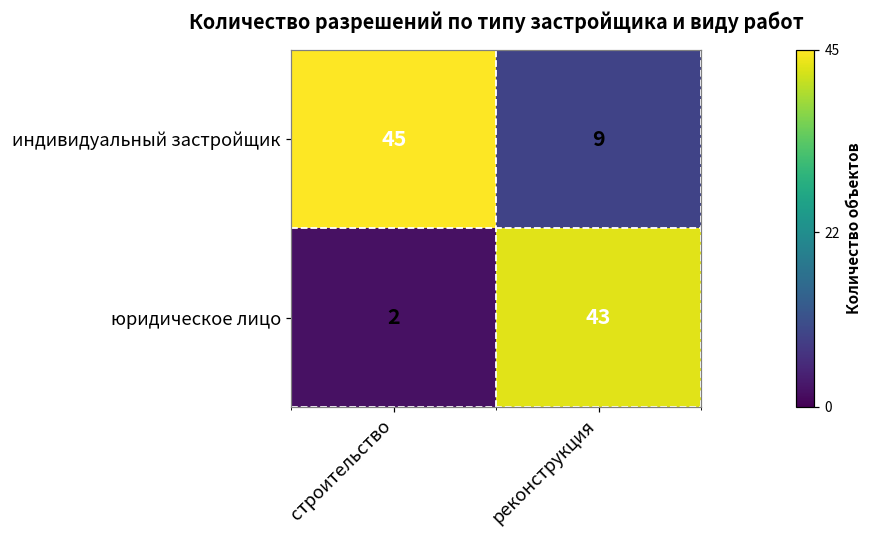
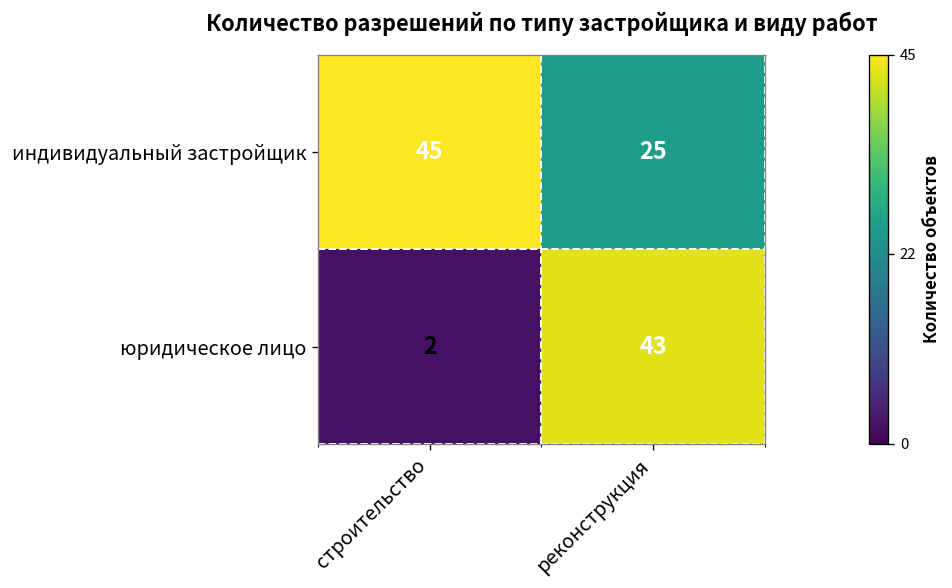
индивидуальный застройщик, реконструкция: 9 -> 25
